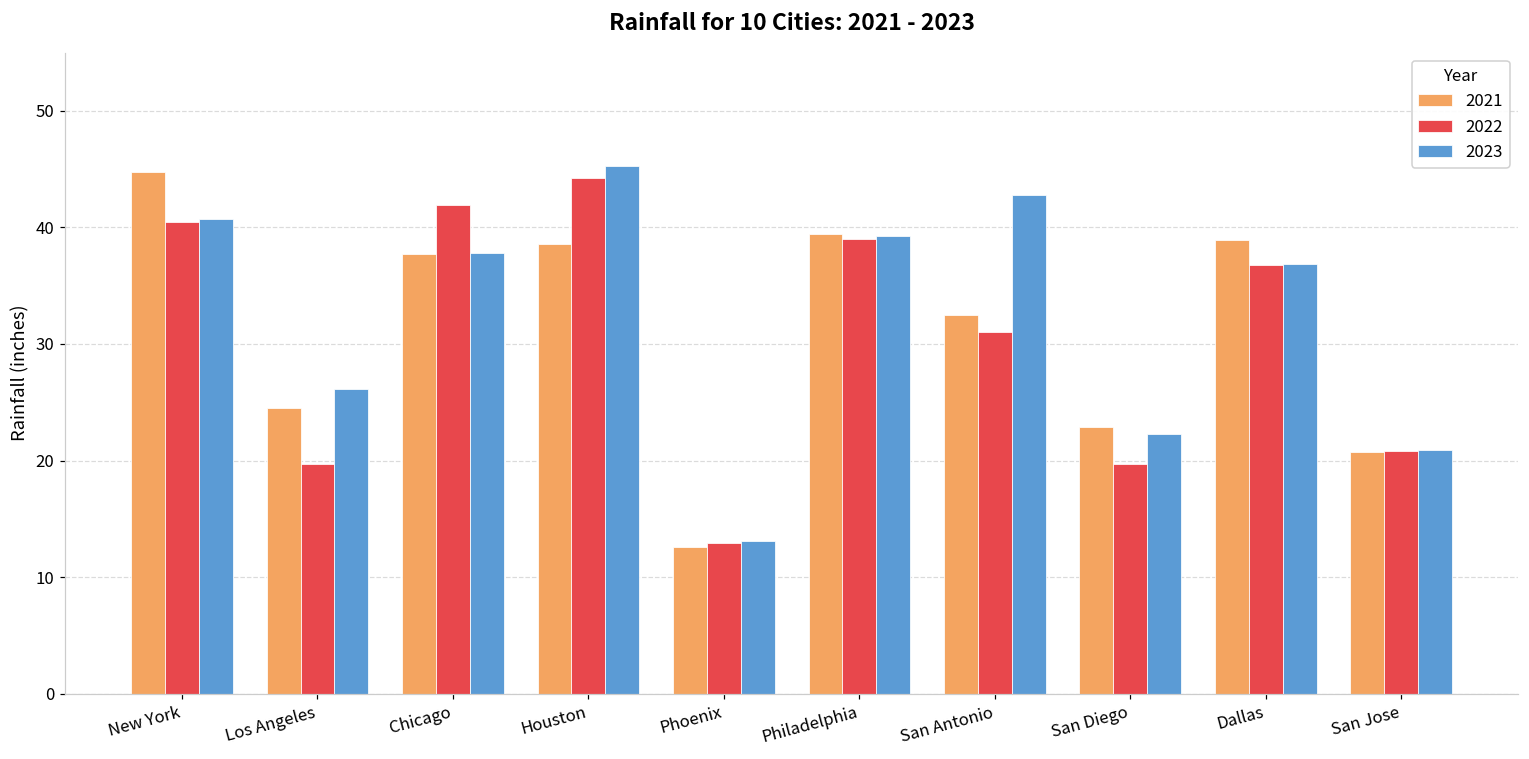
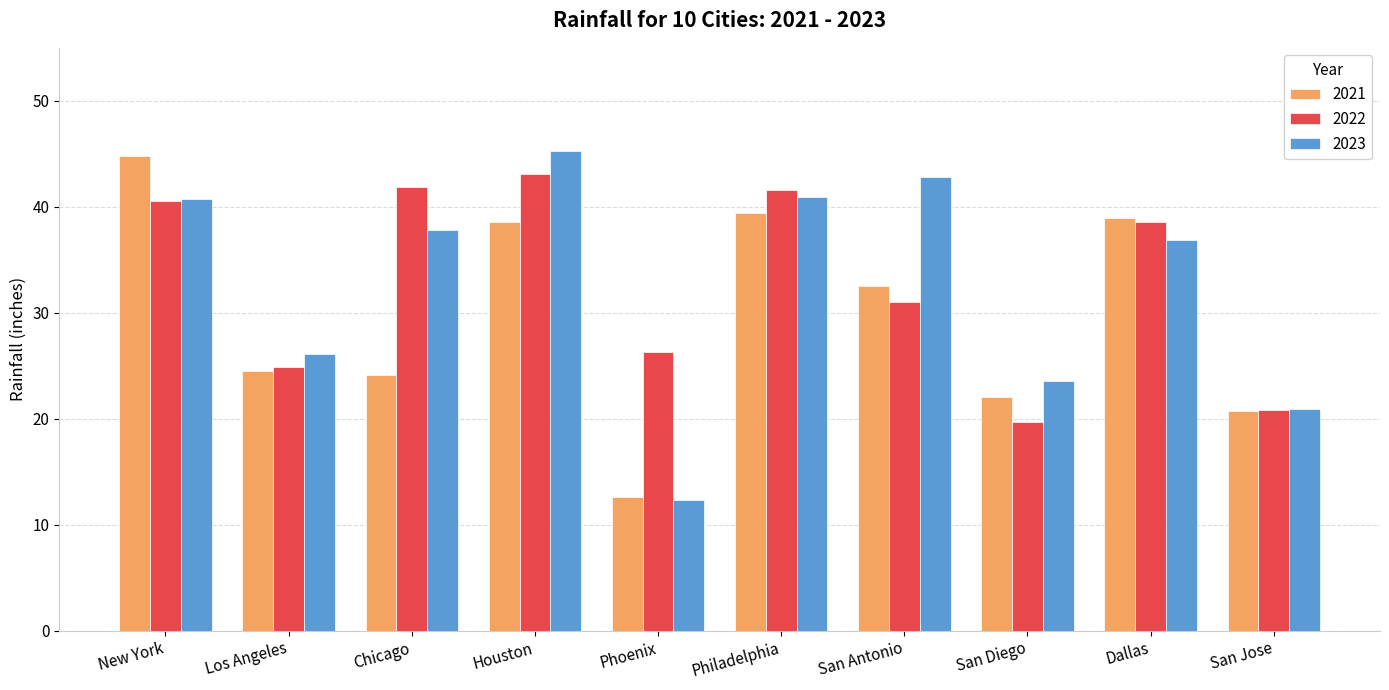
2022, Los Angeles: 19.7 -> 24.9
2021, Chicago: 37.7 -> 24.1
2022, Houston: 44.2 -> 43.1
2022, Phoenix: 12.9 -> 26.3
2023, Phoenix: 13.1 -> 12.3
2022, Philadelphia: 39.0 -> 41.6
2023, Philadelphia: 39.3 -> 40.9
2021, San Diego: 22.9 -> 22.0
2023, San Diego: 22.3 -> 23.6
2022, Dallas: 36.8 -> 38.6
